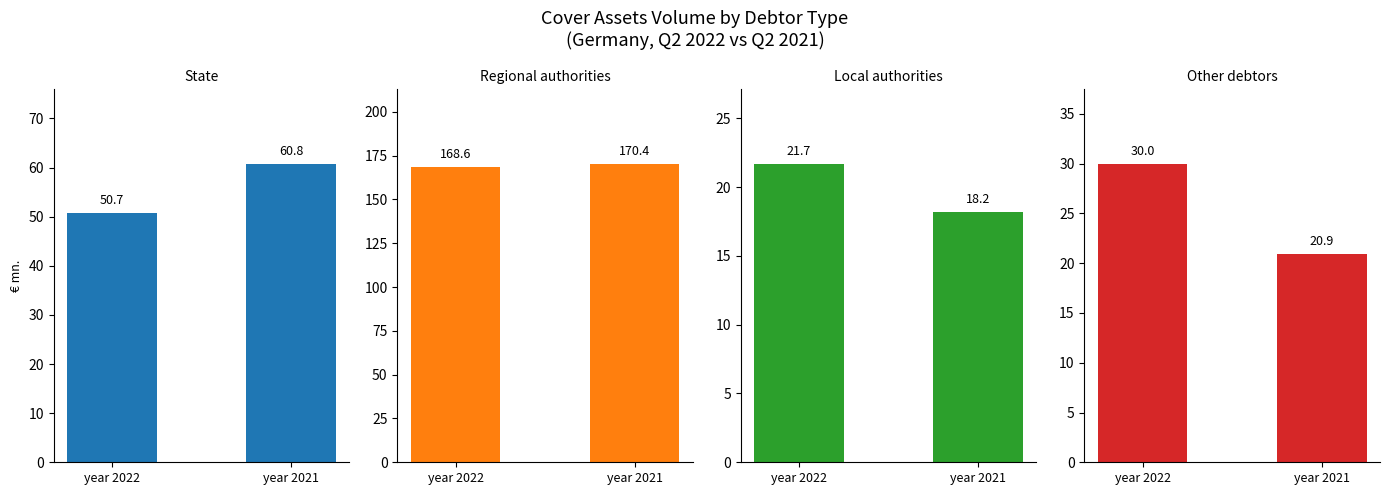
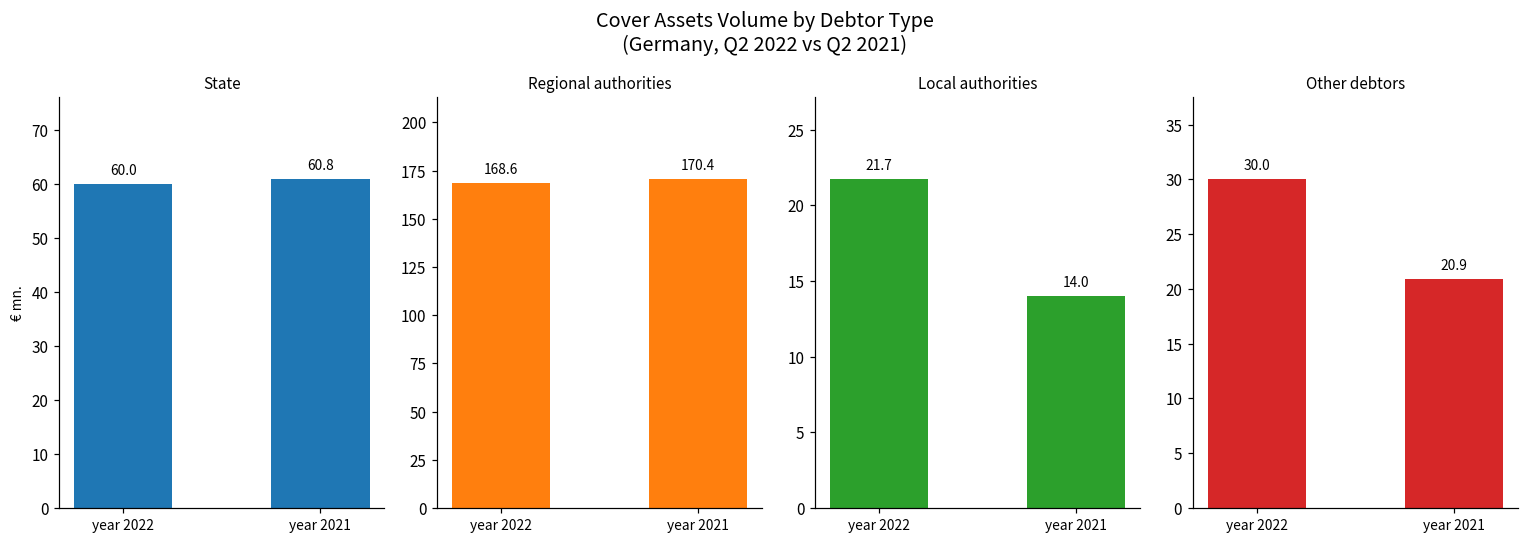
State, year 2022: 50.7 -> 60.0
Local authorities, year 2021: 18.2 -> 14.0
